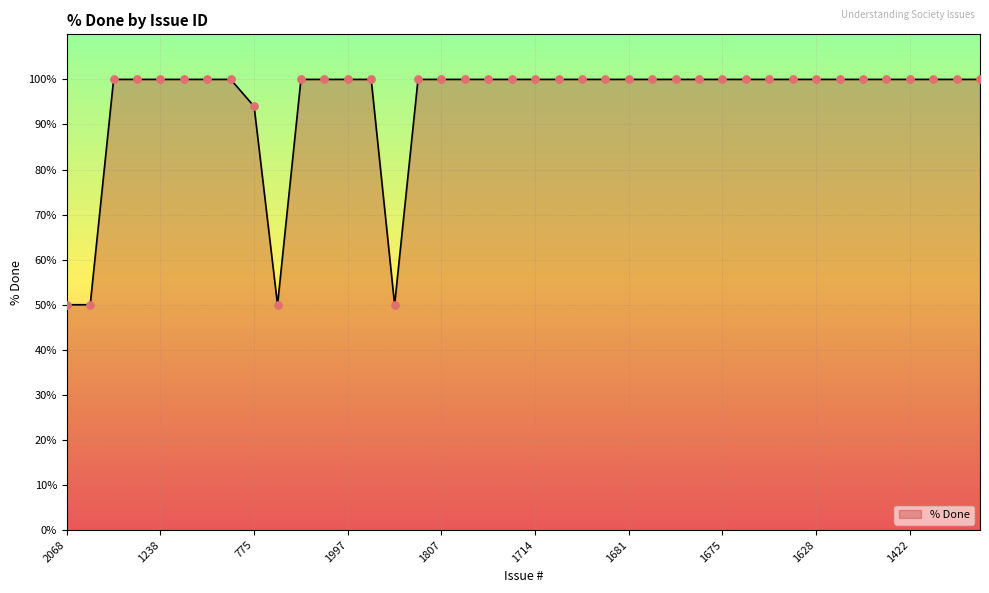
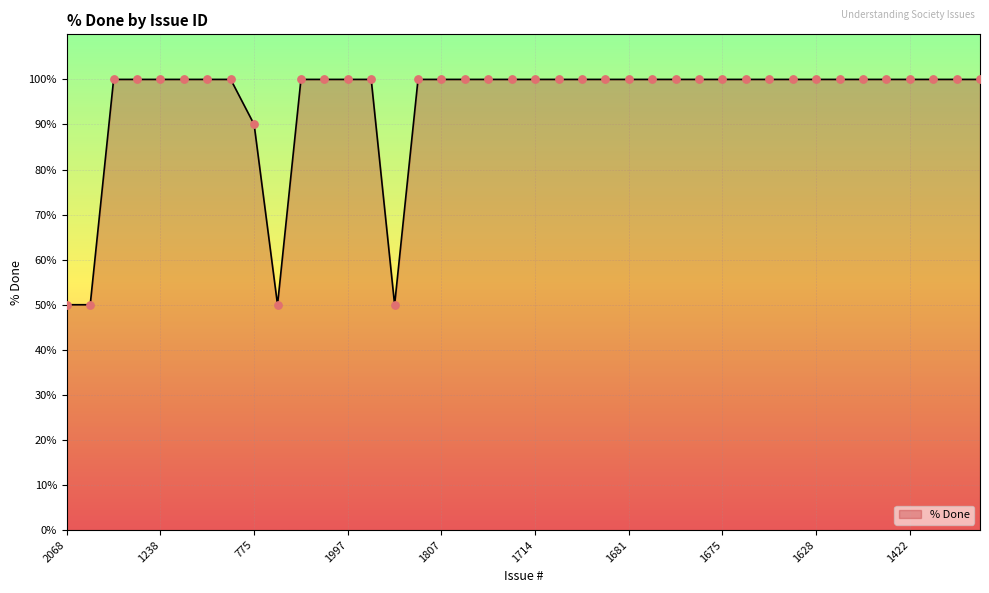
775: 94% -> 90%
